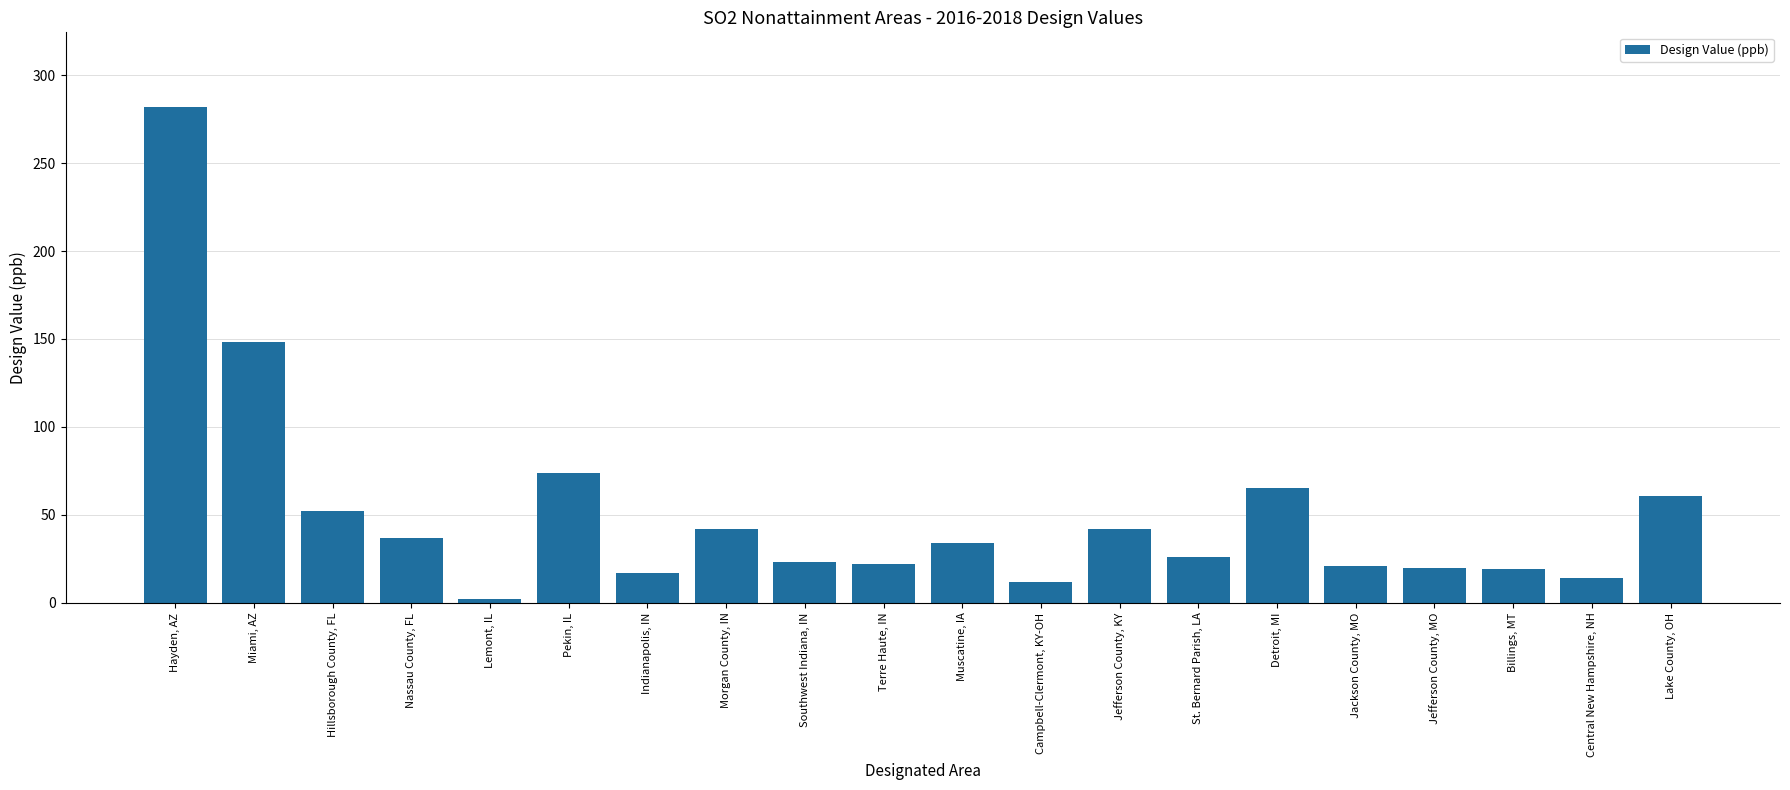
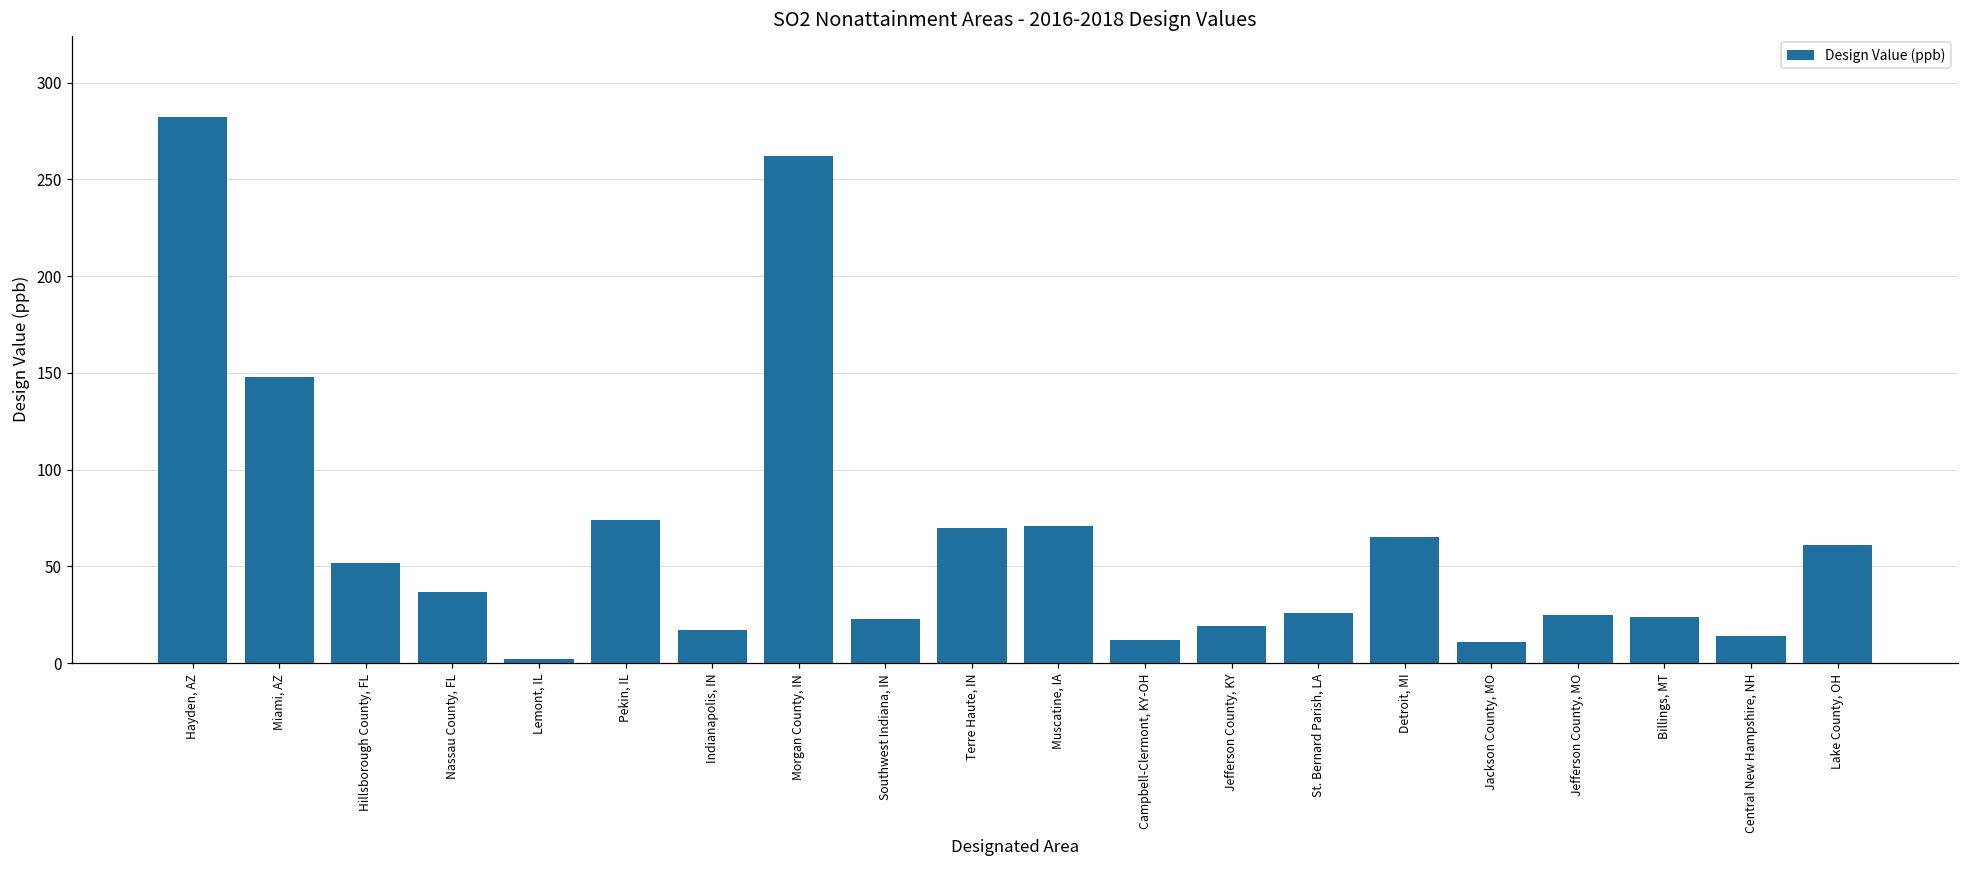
Morgan County, IN: 42 -> 262
Terre Haute, IN: 22 -> 70
Muscatine, IA: 34 -> 71
Jefferson County, KY: 42 -> 19
Jackson County, MO: 21 -> 11
Jefferson County, MO: 20 -> 25
Billings, MT: 19 -> 24
